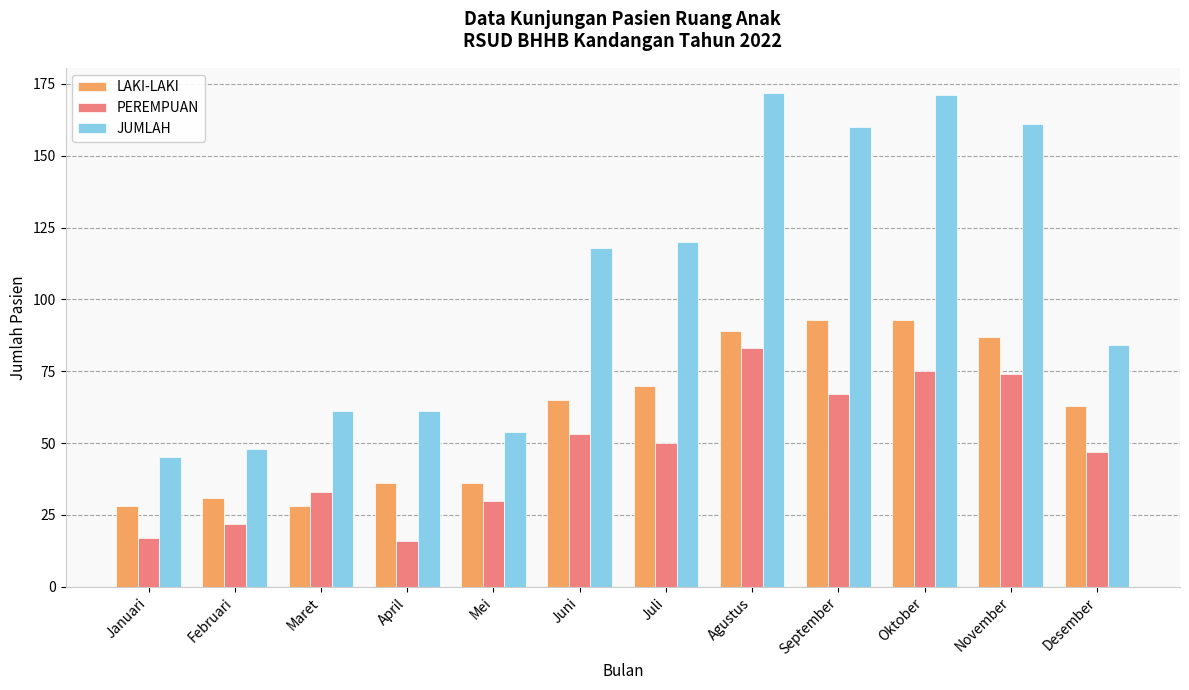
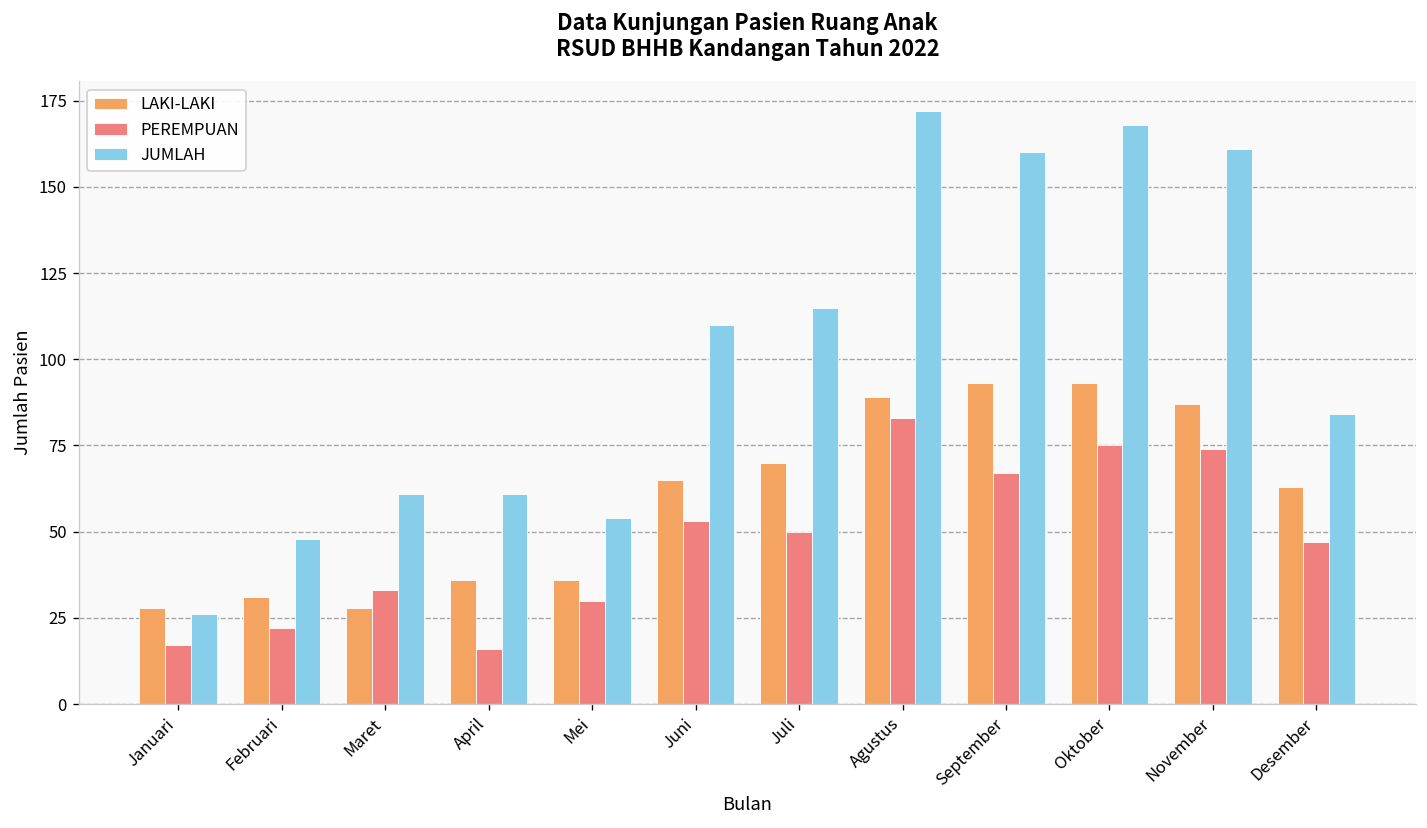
JUMLAH, Januari: 45 -> 26
JUMLAH, Juni: 118 -> 110
JUMLAH, Juli: 120 -> 115
JUMLAH, Oktober: 171 -> 168
